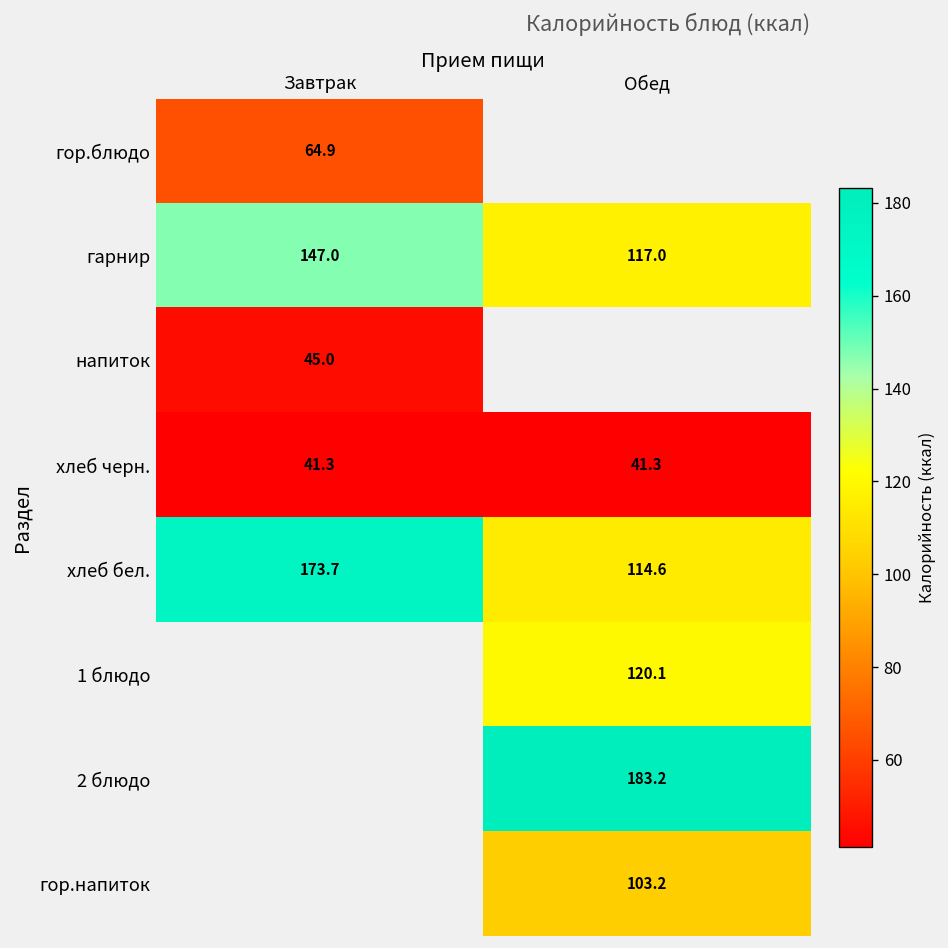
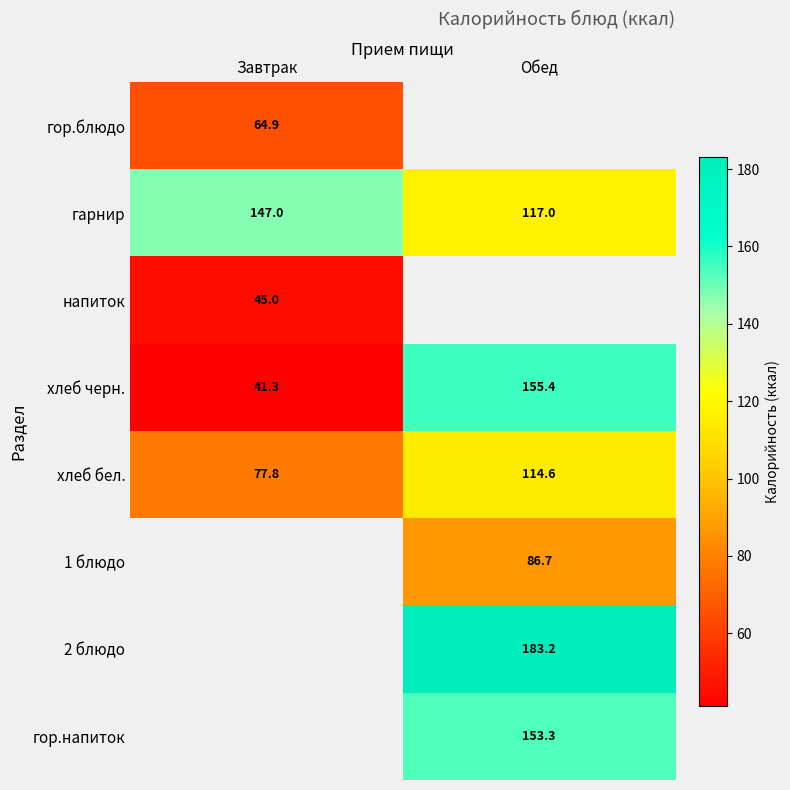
хлеб черн., Обед: 41.3 -> 155.4
хлеб бел., Завтрак: 173.7 -> 77.8
1 блюдо, Обед: 120.1 -> 86.7
гор.напиток, Обед: 103.2 -> 153.3
